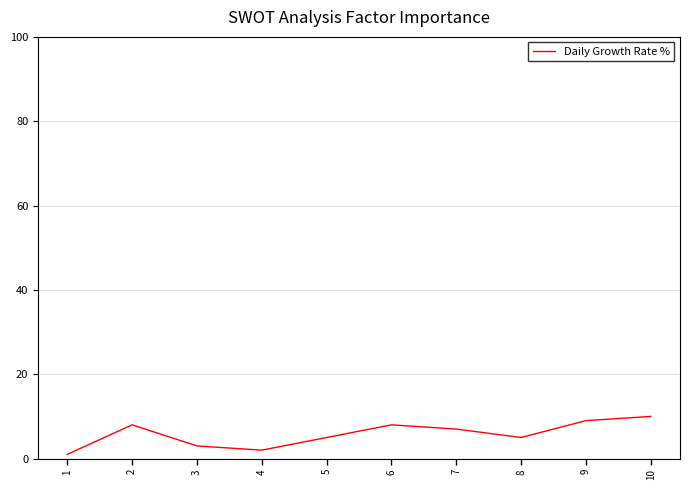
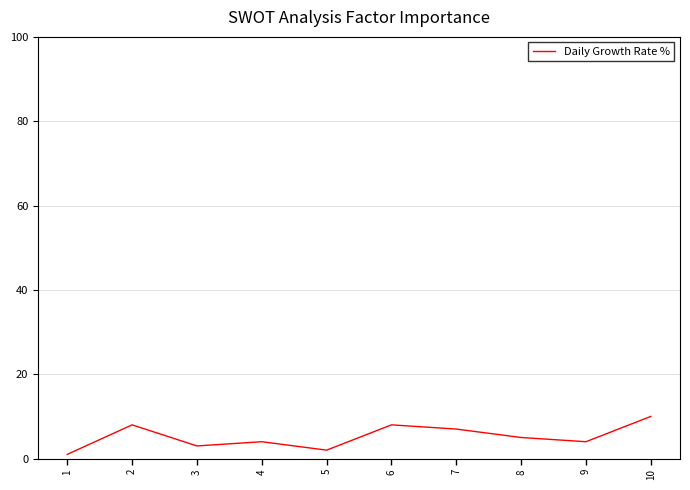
4: 2 -> 4
5: 5 -> 2
9: 9 -> 4
